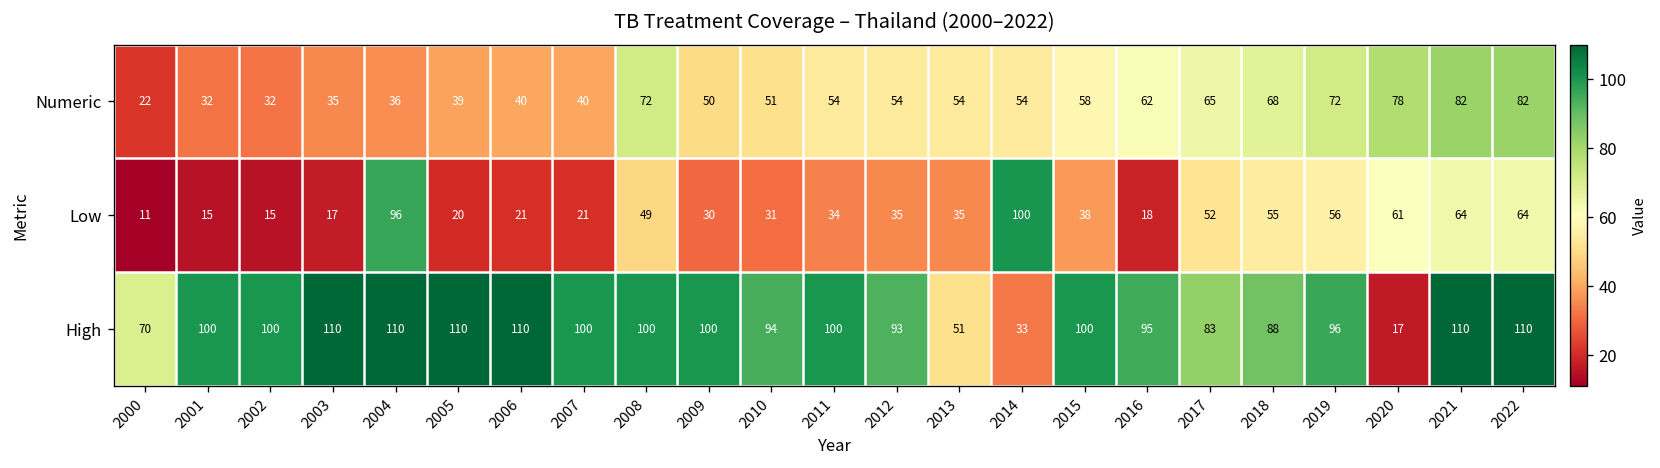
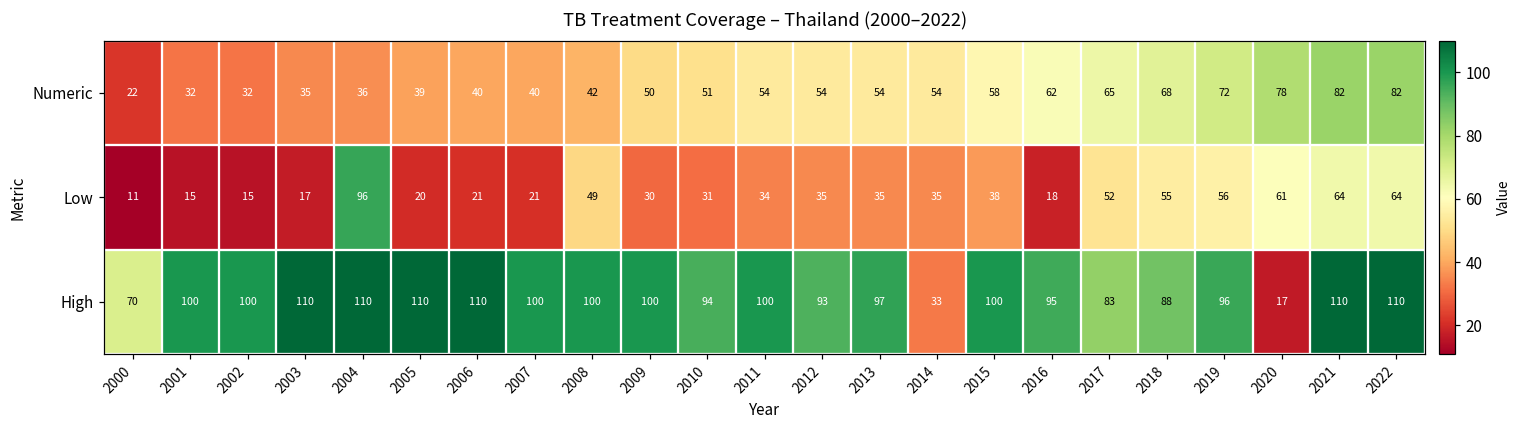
Numeric, 2008: 72 -> 42
Low, 2014: 100 -> 35
High, 2013: 51 -> 97
